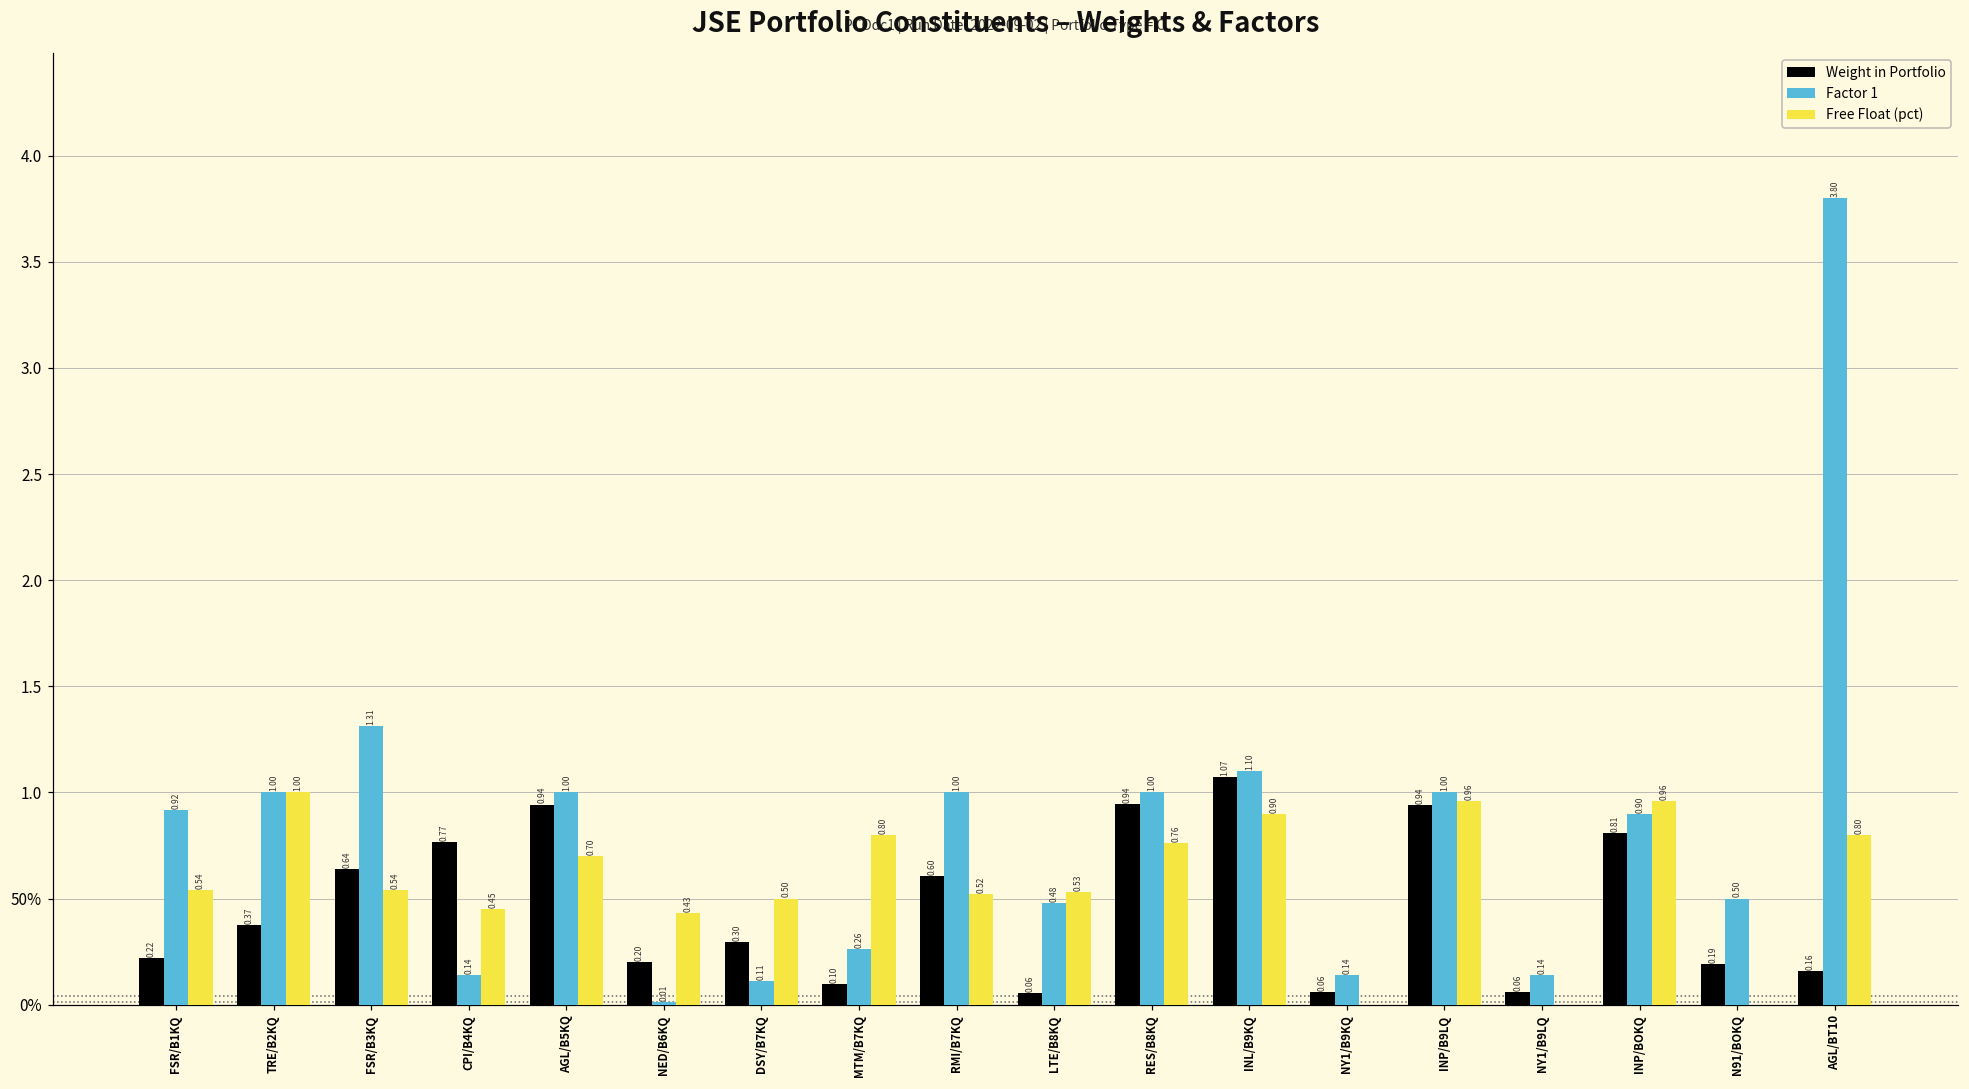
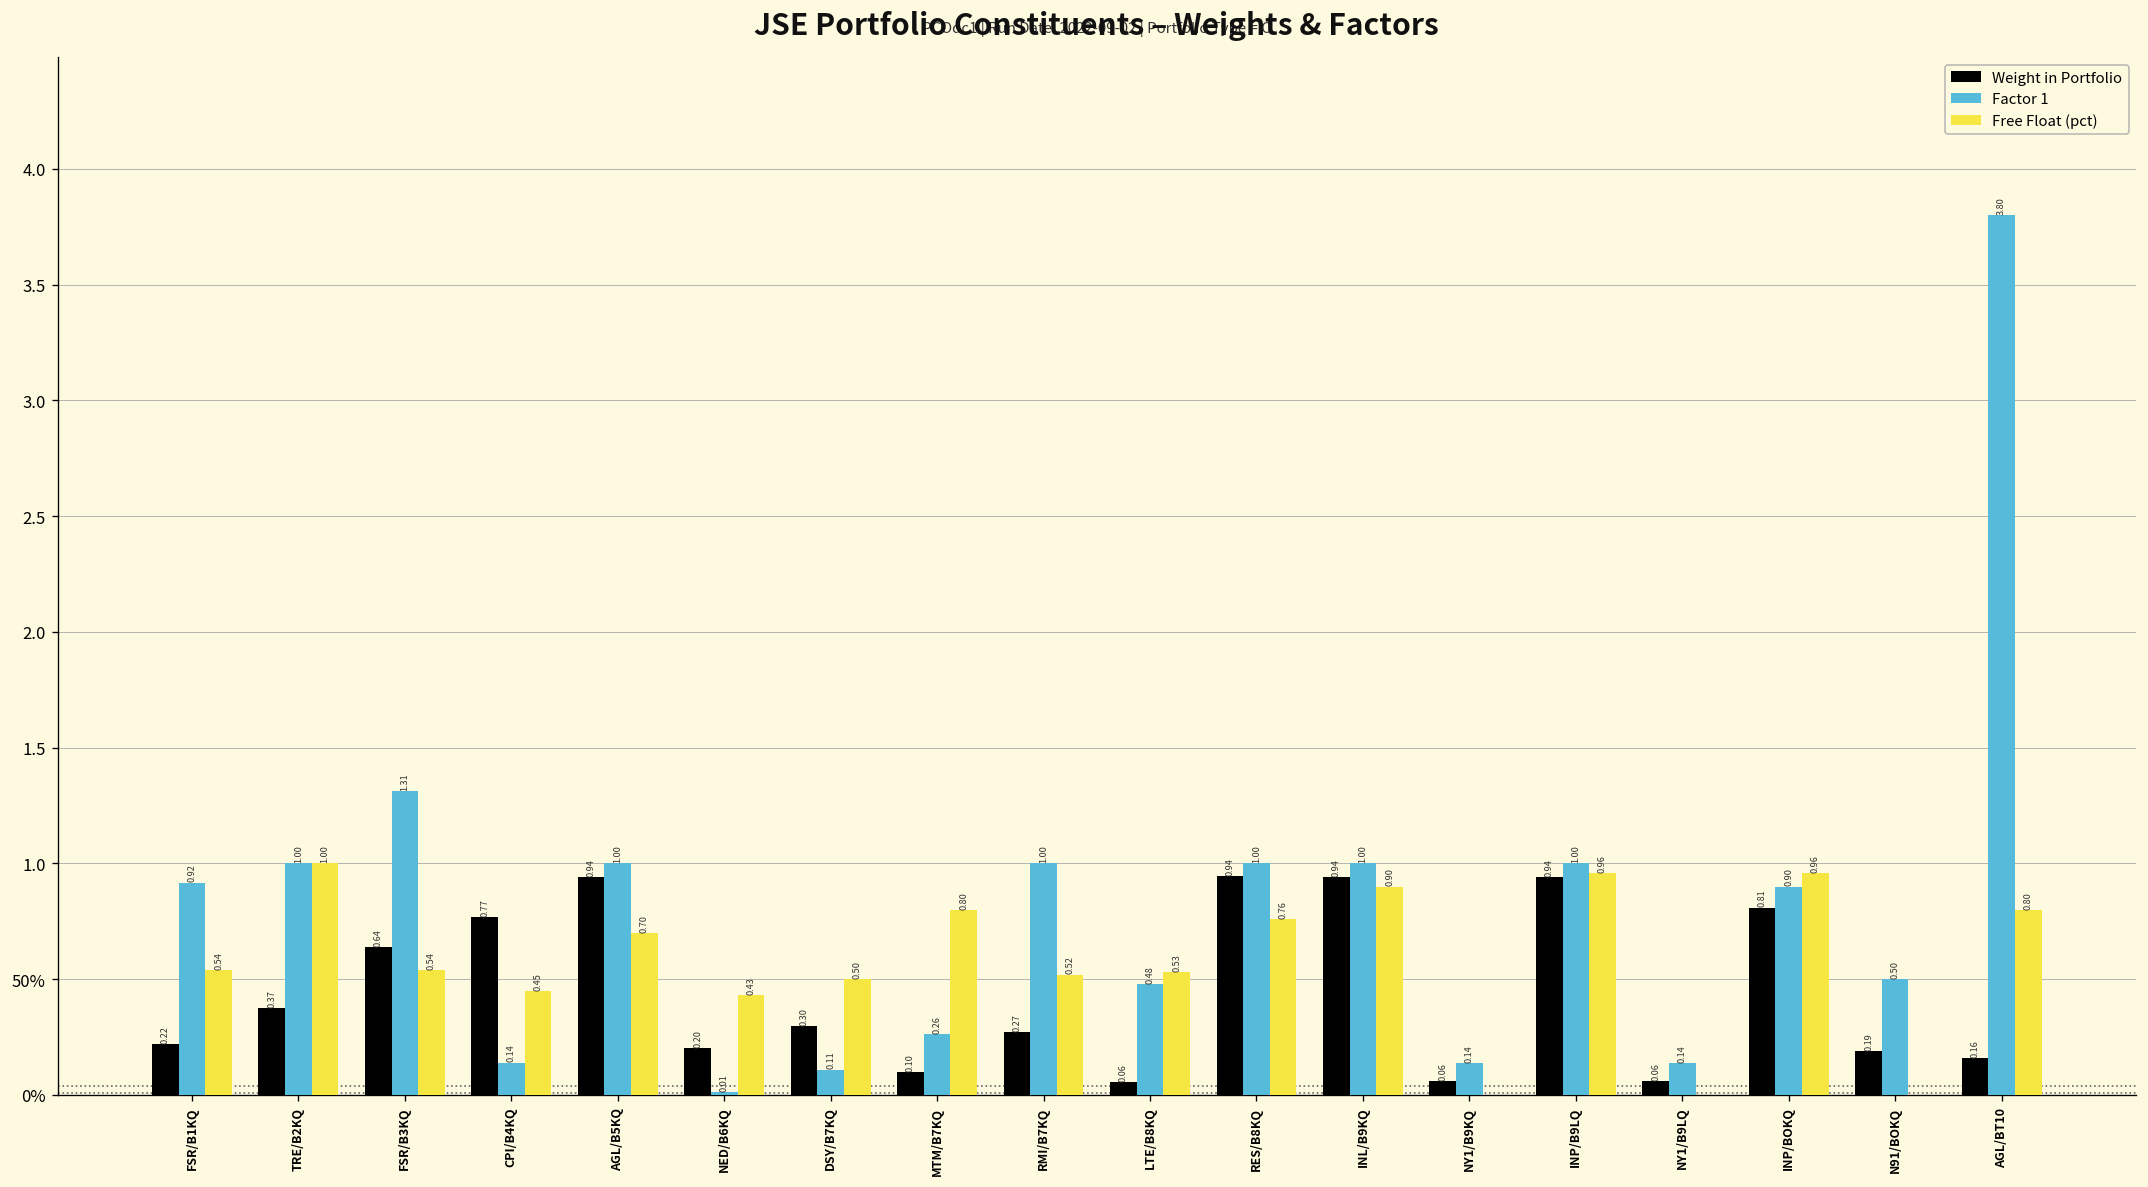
Weight in Portfolio, RMI/B7KQ: 0.60 -> 0.27
Weight in Portfolio, INL/B9KQ: 1.07 -> 0.94
Factor 1, INL/B9KQ: 1.10 -> 1.00
